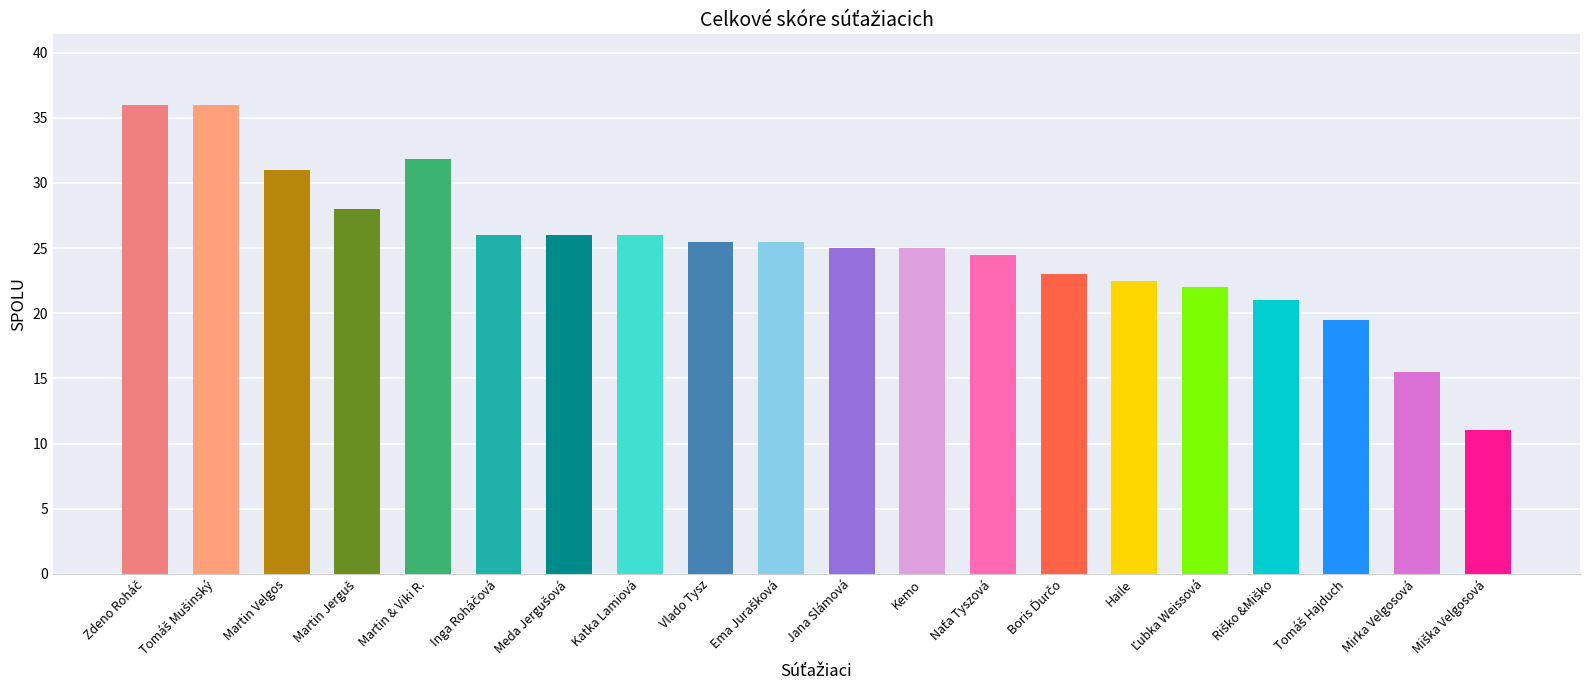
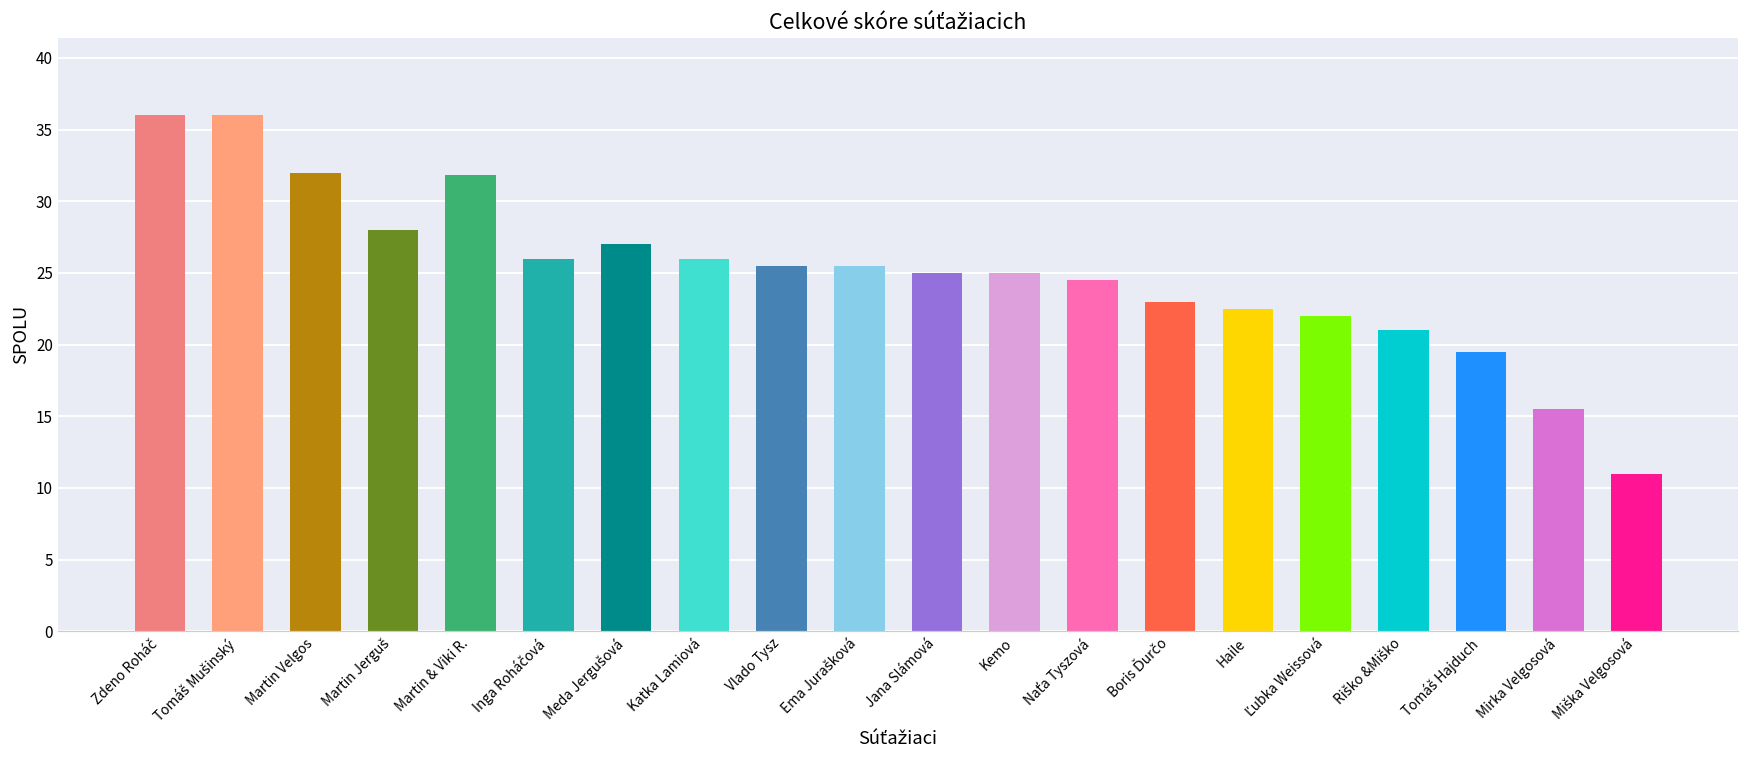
Martin Velgos: 31 -> 32
Meda Jergušová: 26 -> 27
